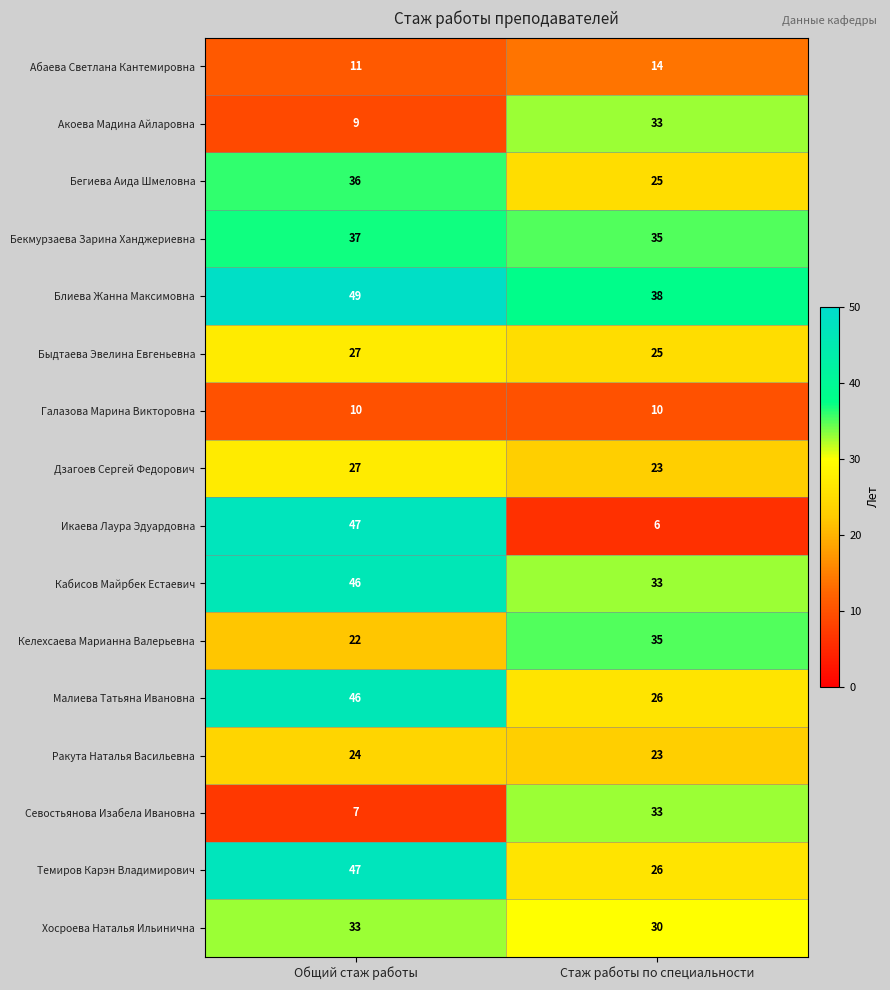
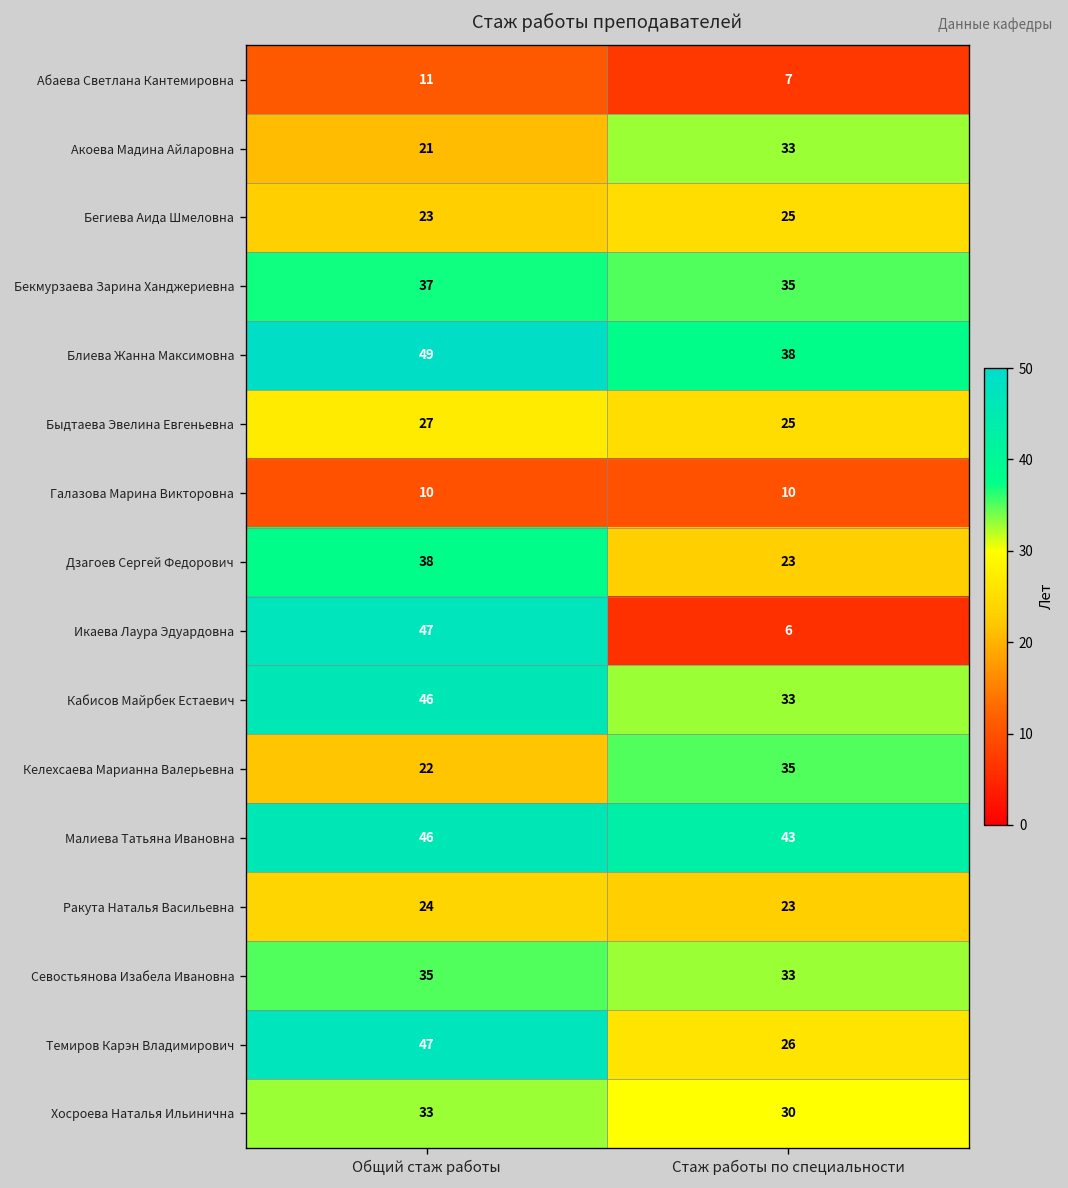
Абаева Светлана Кантемировна, Стаж работы по специальности: 14 -> 7
Акоева Мадина Айларовна, Общий стаж работы: 9 -> 21
Бегиева Аида Шмеловна, Общий стаж работы: 36 -> 23
Дзагоев Сергей Федорович, Общий стаж работы: 27 -> 38
Малиева Татьяна Ивановна, Стаж работы по специальности: 26 -> 43
Севостьянова Изабела Ивановна, Общий стаж работы: 7 -> 35
